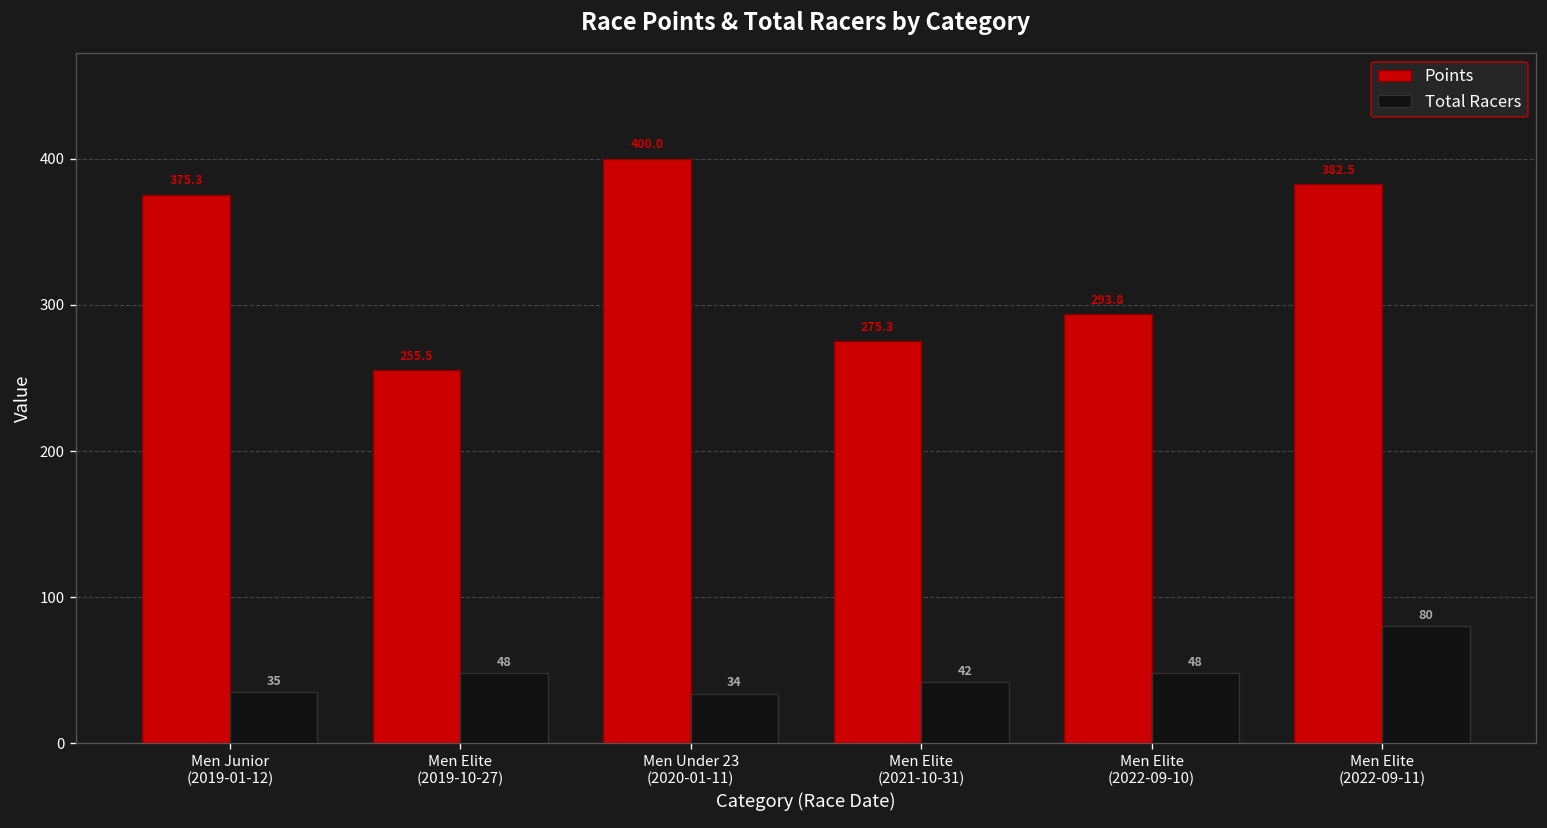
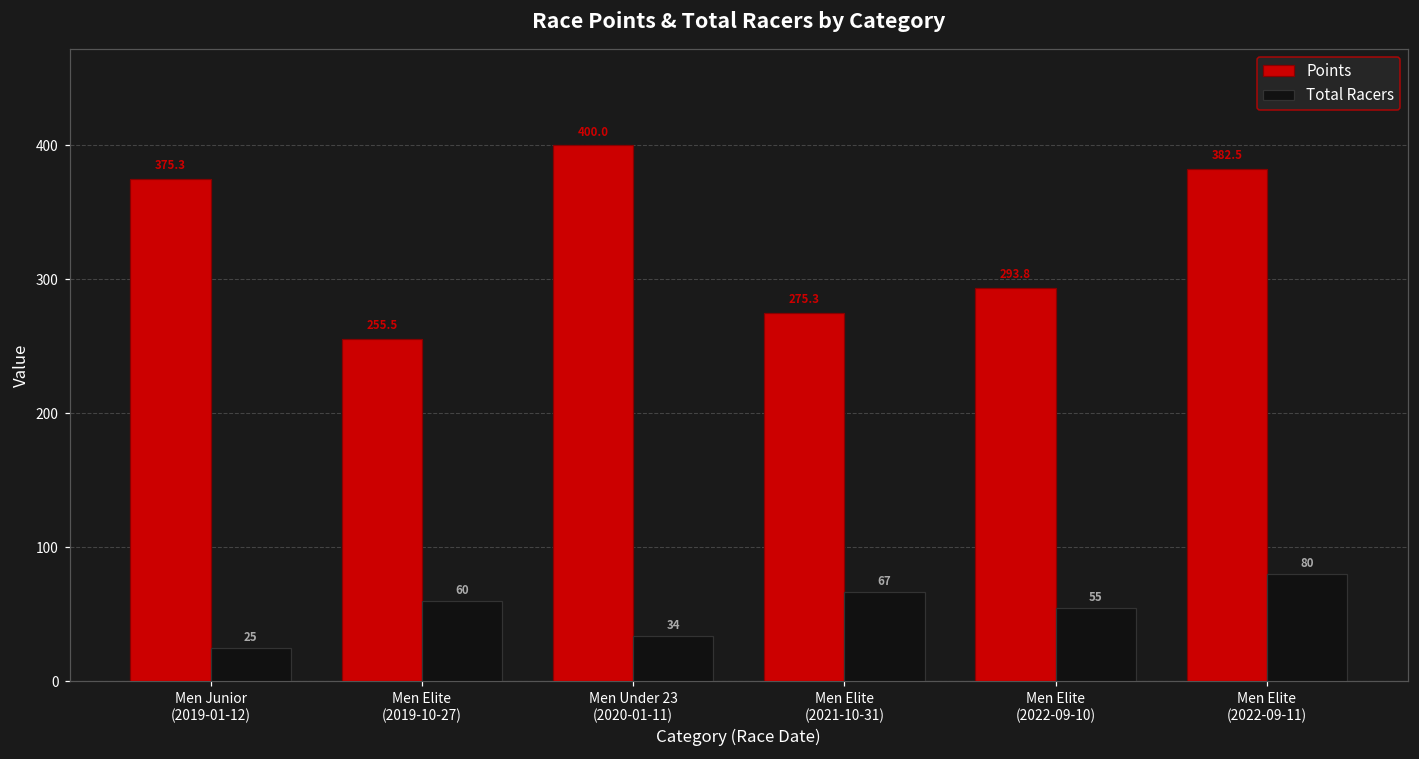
Total Racers, Men Junior (2019-01-12): 35 -> 25
Total Racers, Men Elite (2019-10-27): 48 -> 60
Total Racers, Men Elite (2021-10-31): 42 -> 67
Total Racers, Men Elite (2022-09-10): 48 -> 55
